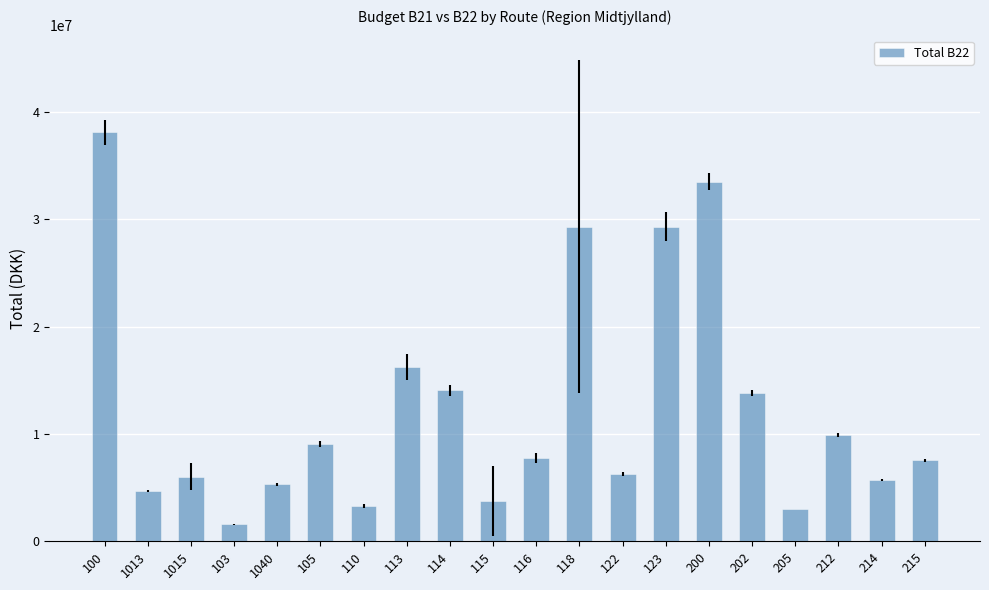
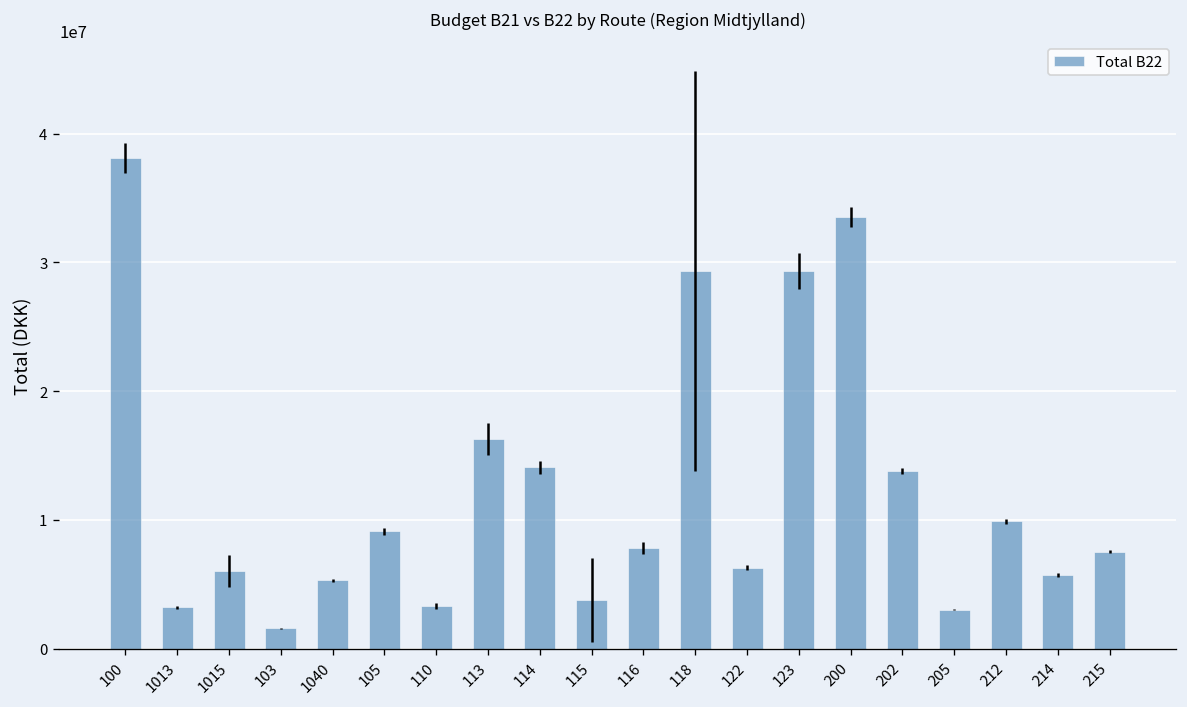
1013: 4700000 -> 3200000
